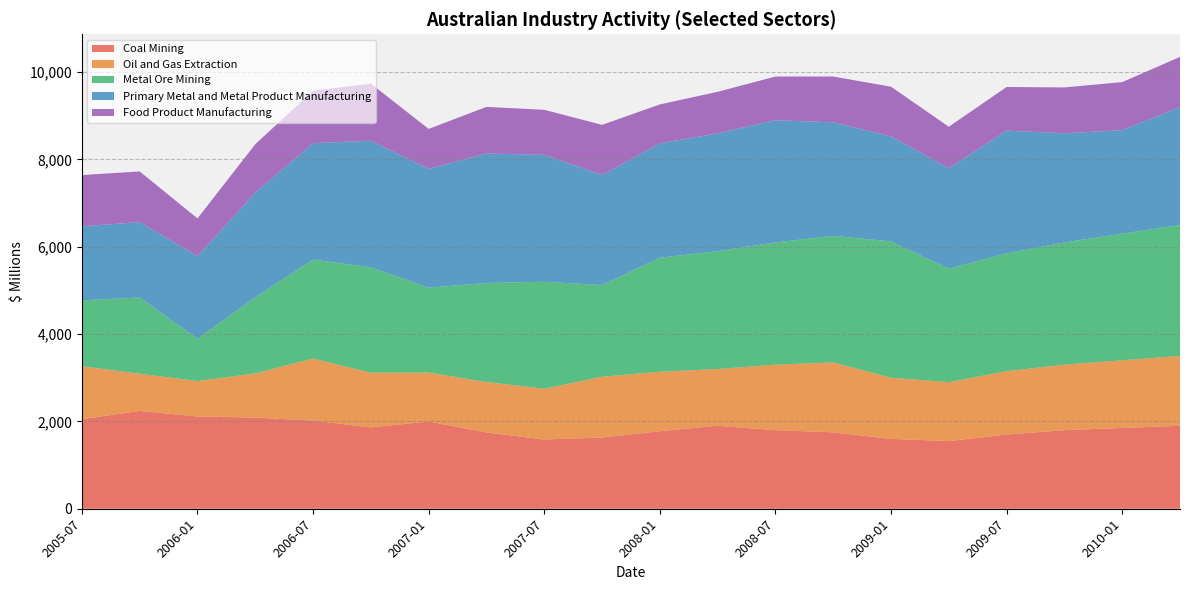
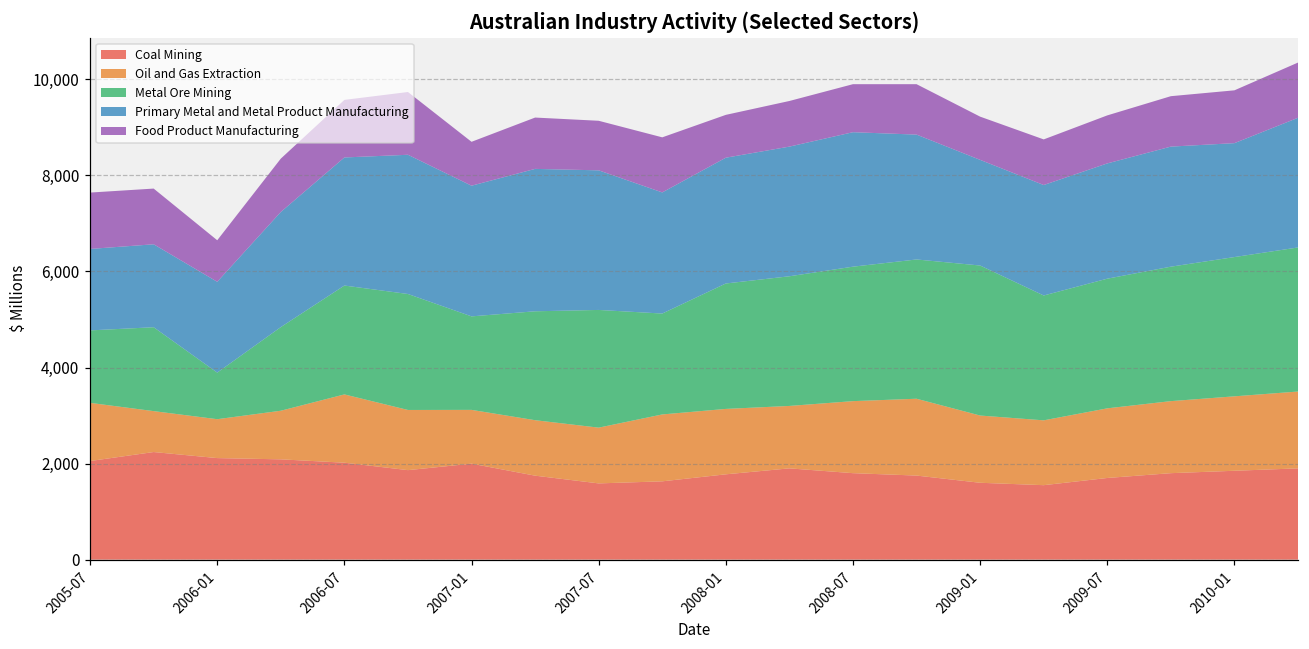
Primary Metal and Metal Product Manufacturing, 2009-01: 2,400 -> 2,200
Food Product Manufacturing, 2009-01: 1,100 -> 900
Primary Metal and Metal Product Manufacturing, 2009-07: 2,800 -> 2,400
